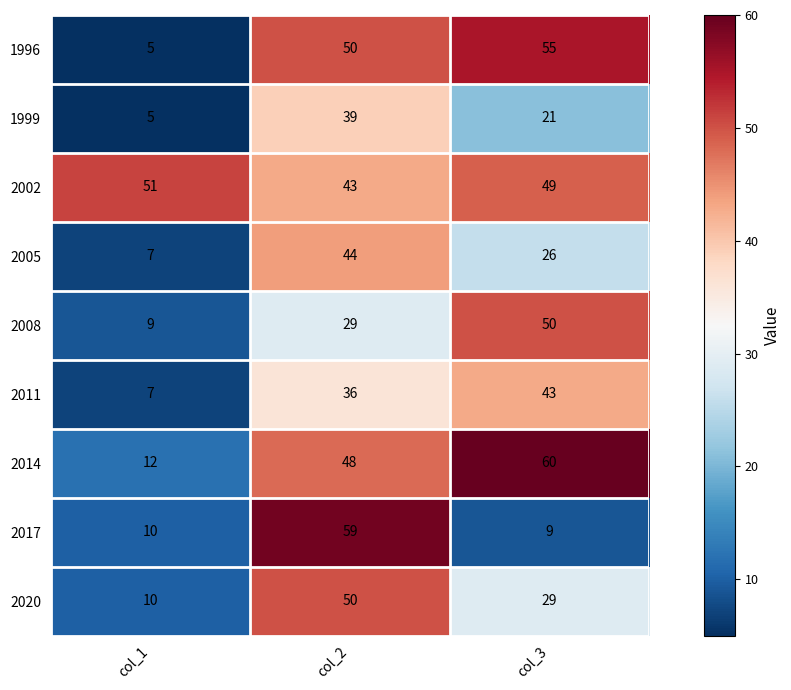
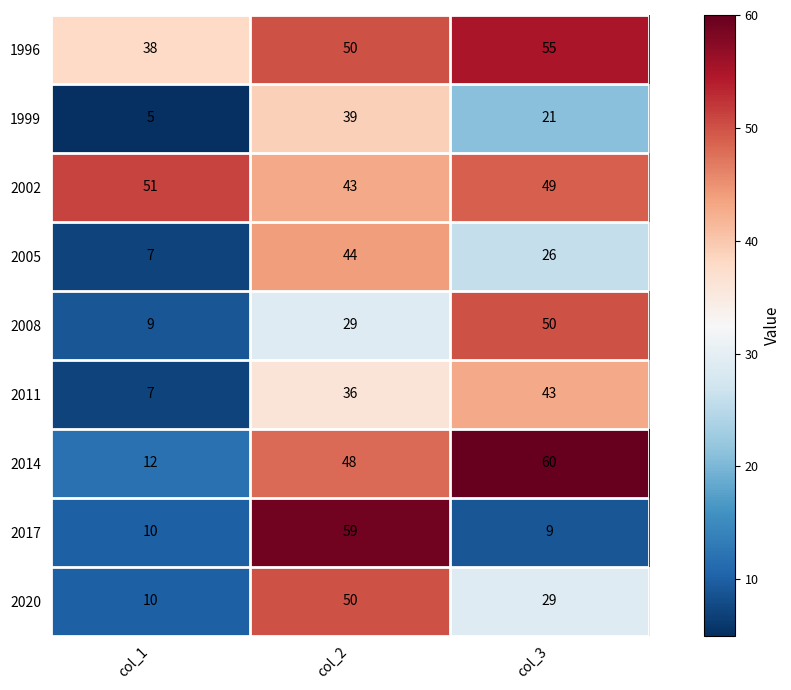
1996, col_1: 5 -> 38
